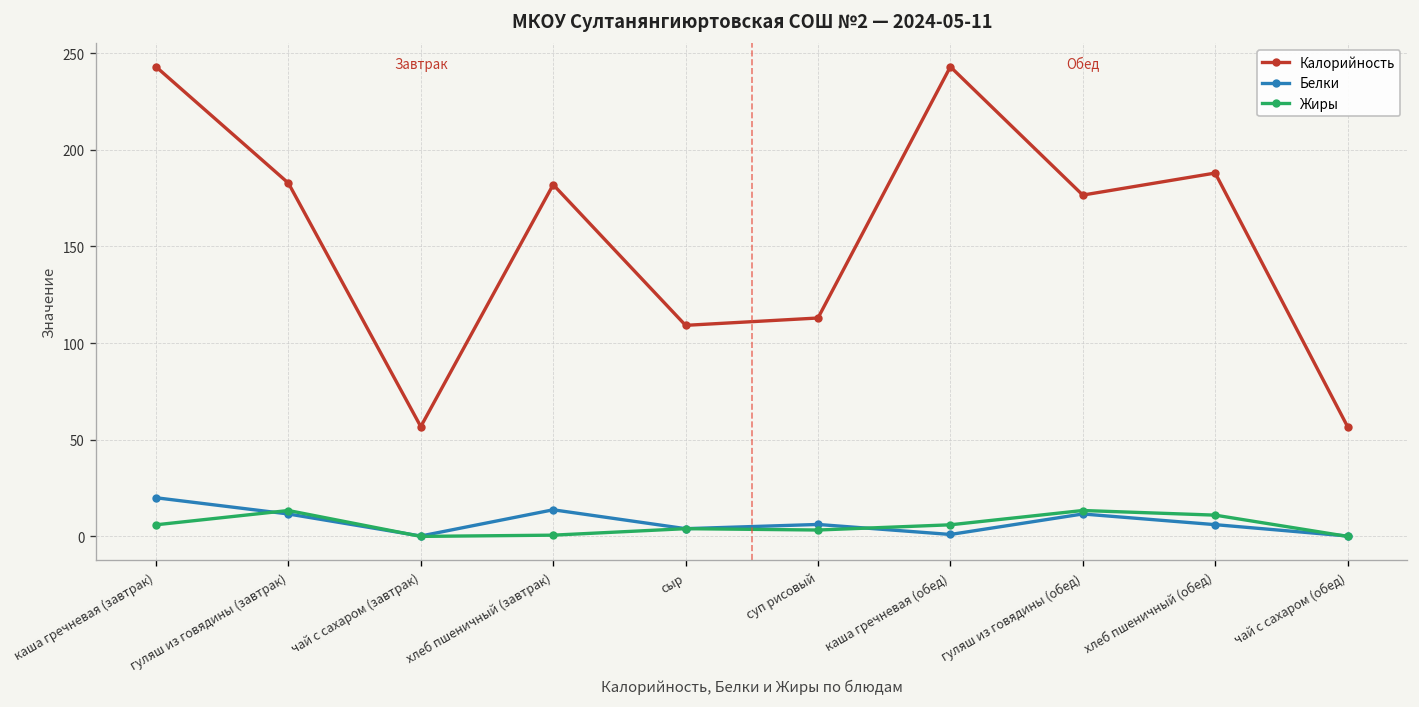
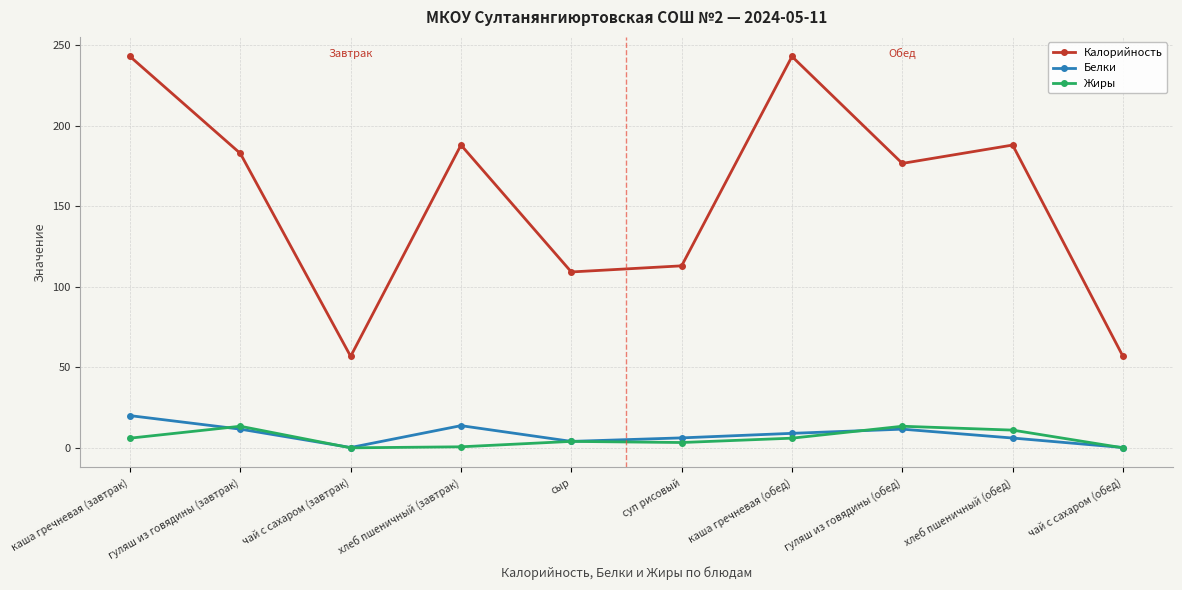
Калорийность, хлеб пшеничный (завтрак): 182 -> 188
Белки, каша гречневая (обед): 1 -> 9
